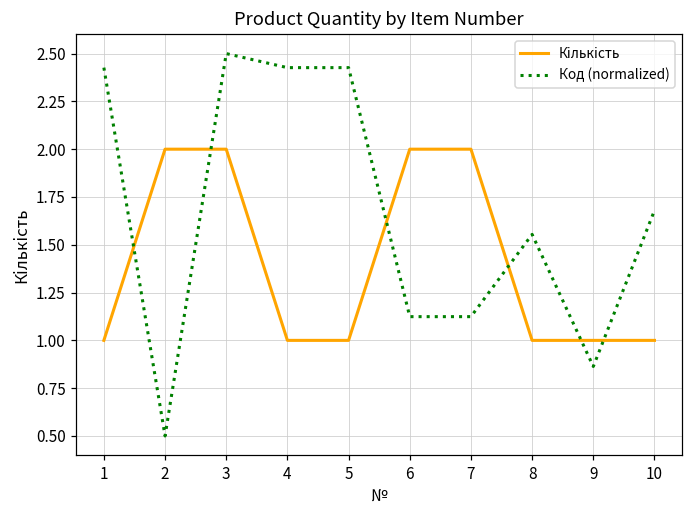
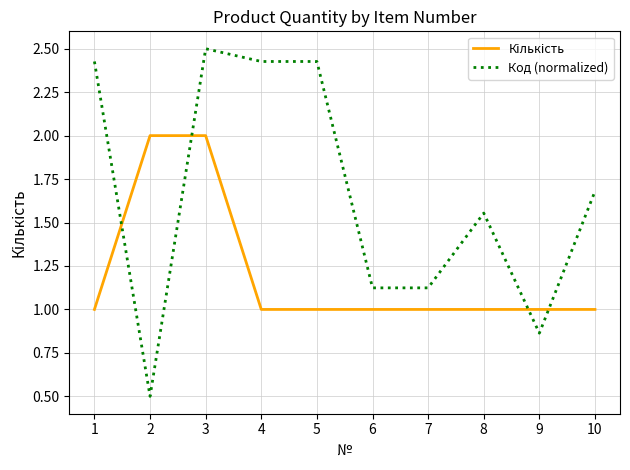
Кількість, 6: 2 -> 1
Кількість, 7: 2 -> 1
